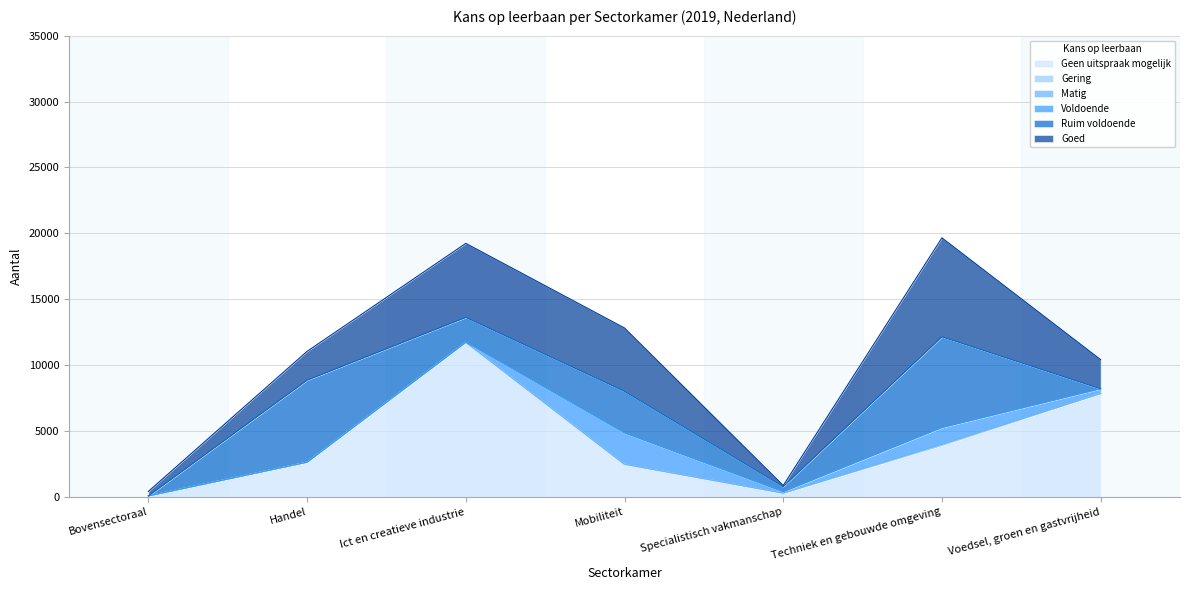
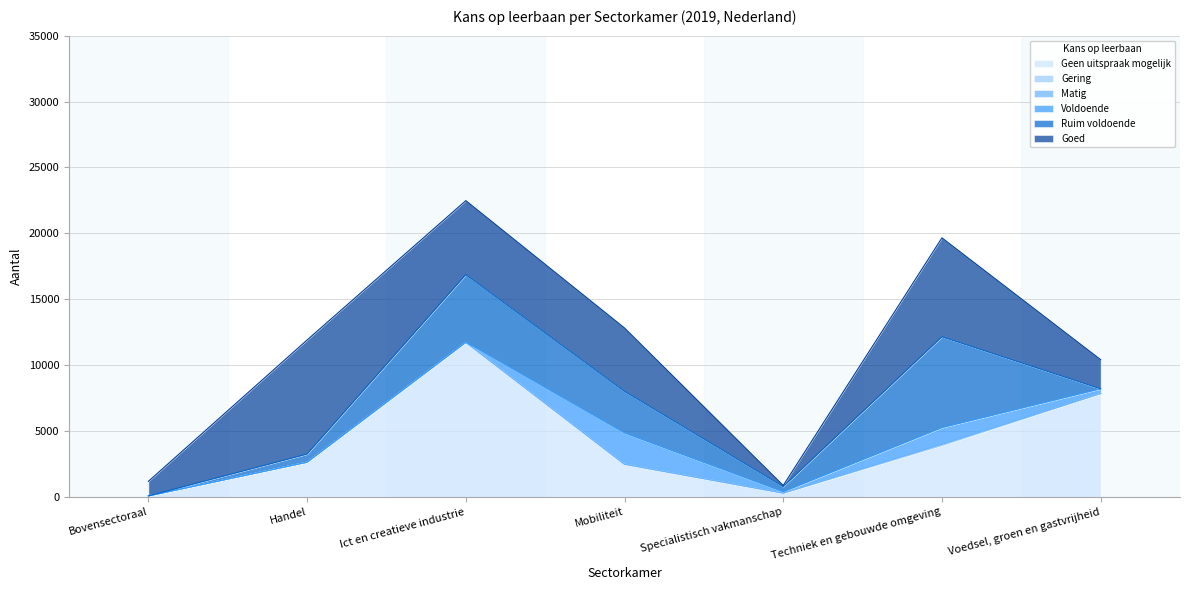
Goed, Bovensectoraal: 300 -> 1100
Ruim voldoende, Handel: 6200 -> 600
Goed, Handel: 2200 -> 8700
Ruim voldoende, Ict en creatieve industrie: 1900 -> 5100
